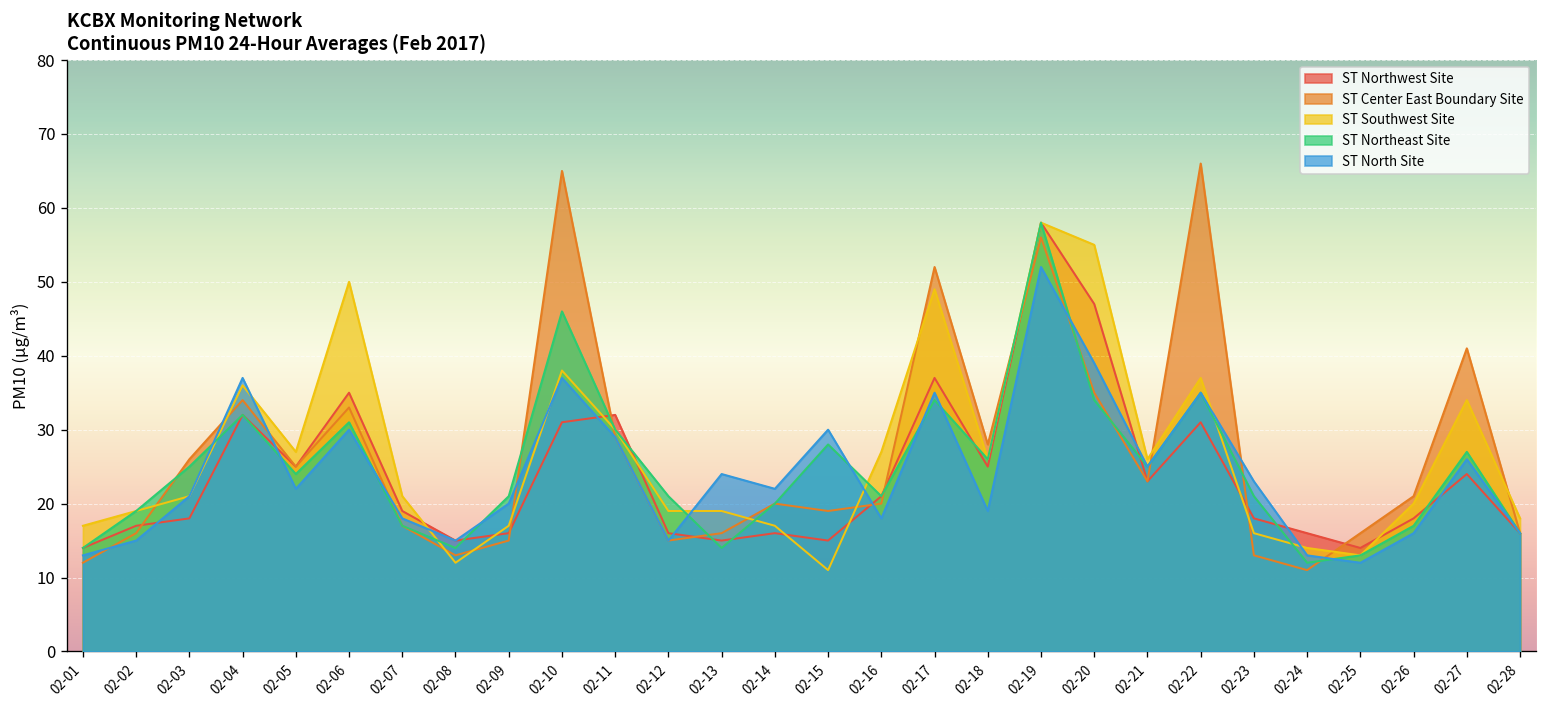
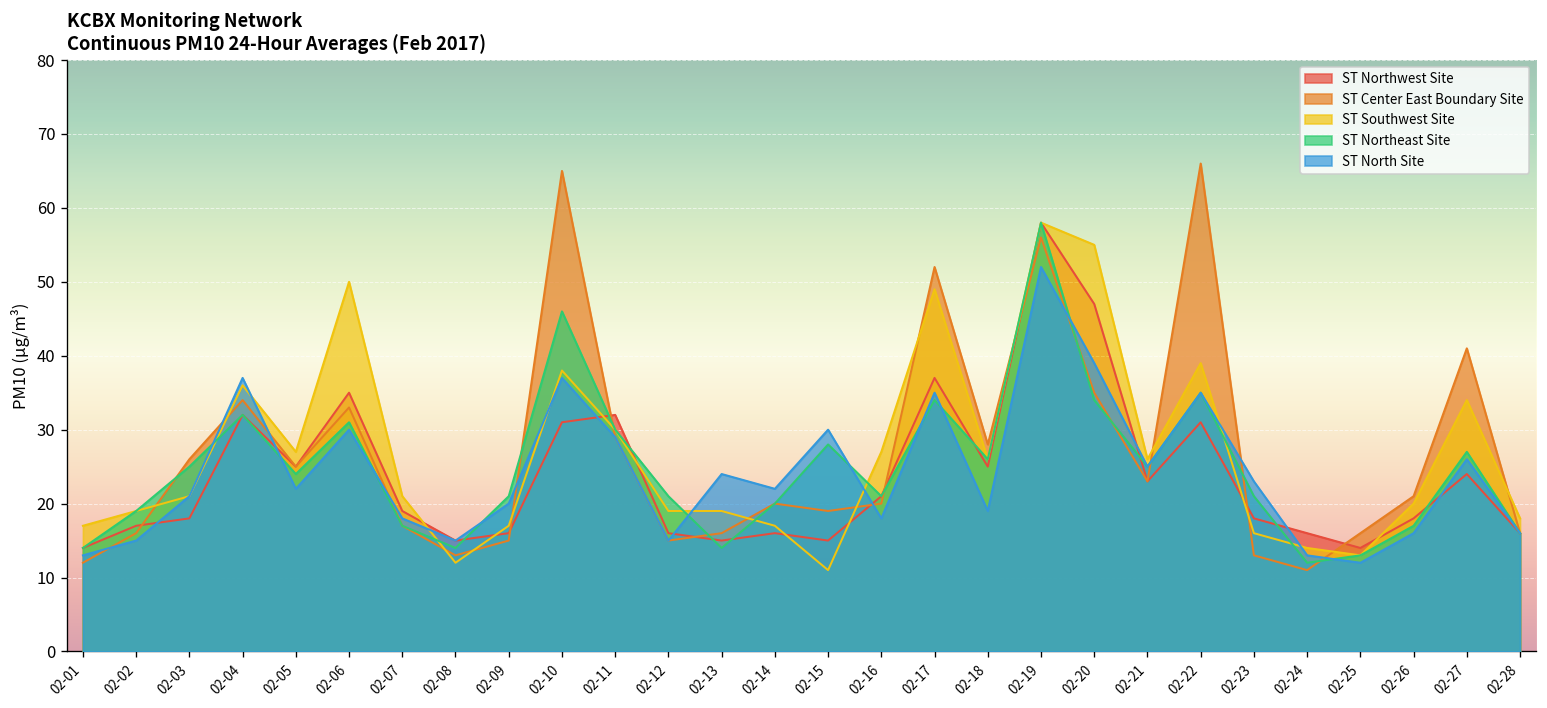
ST Southwest Site, 02-22: 37 -> 39
